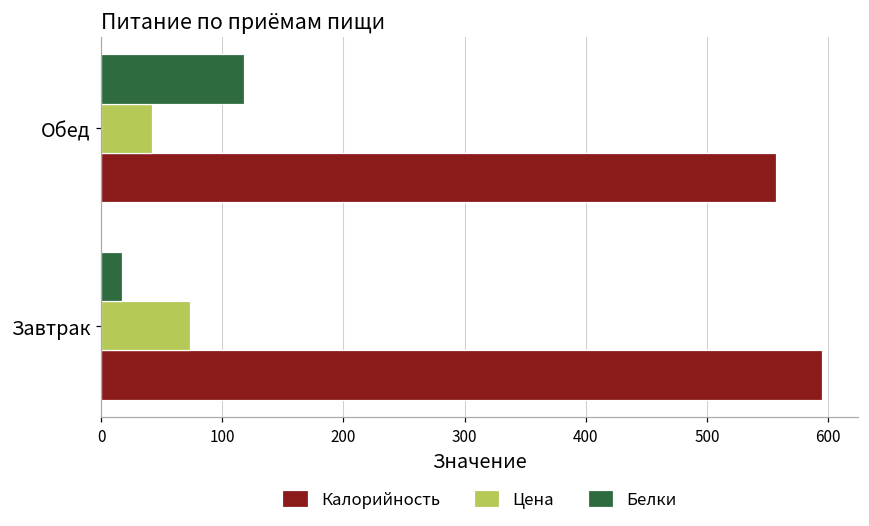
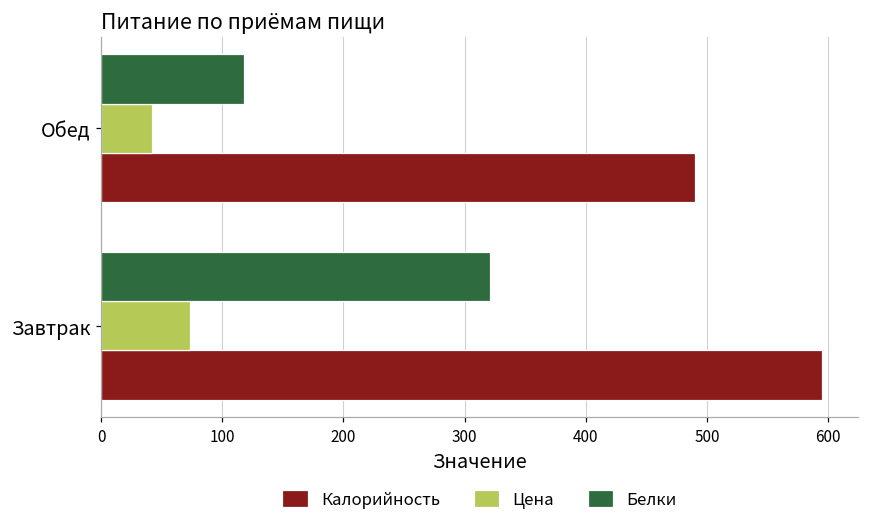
Калорийность, Обед: 557 -> 490
Белки, Завтрак: 17 -> 321
